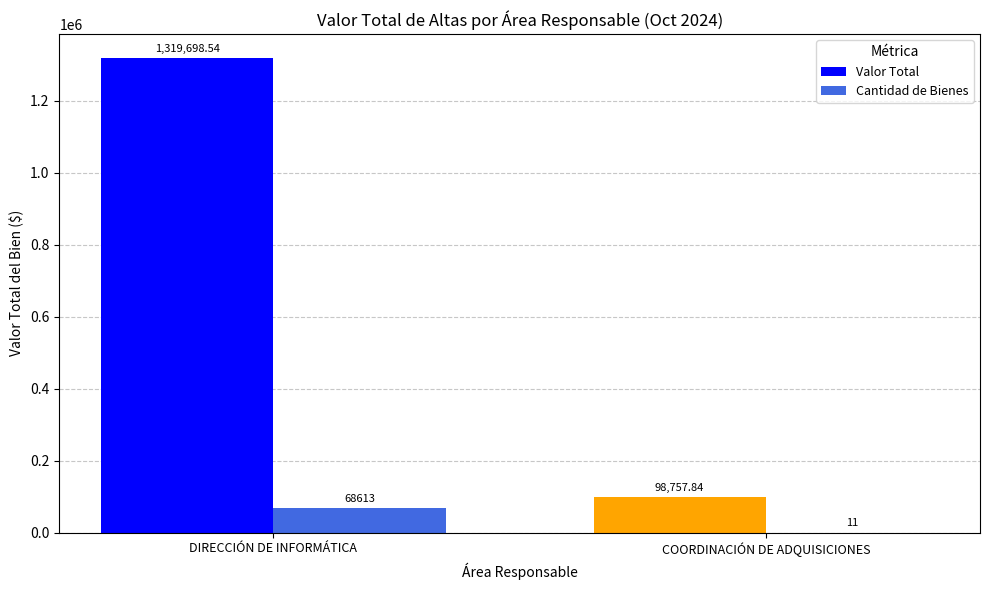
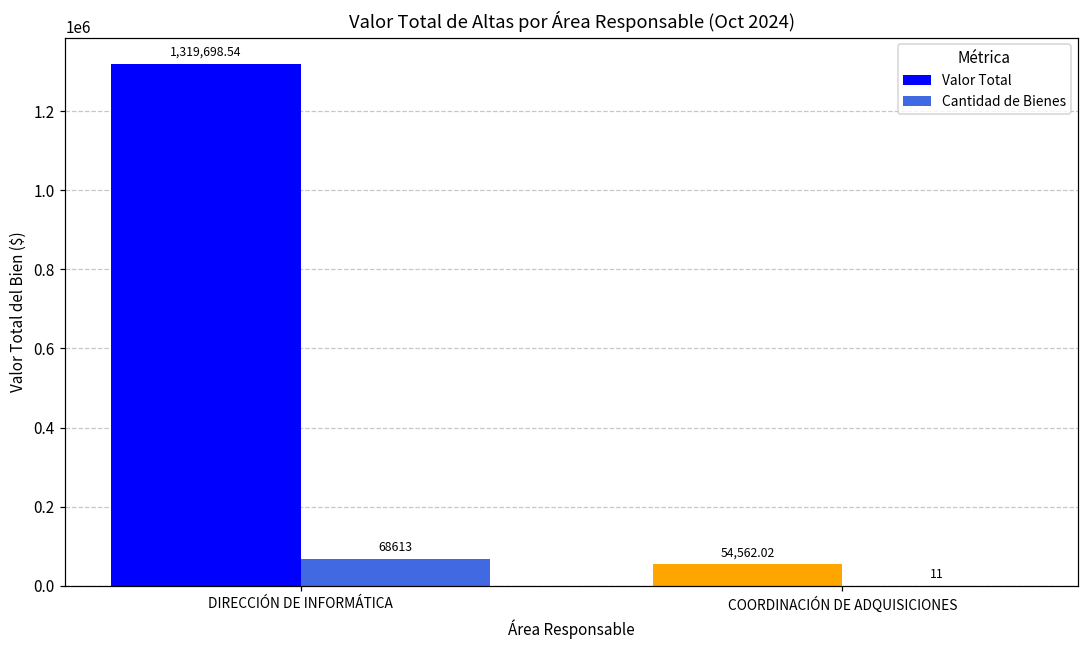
Valor Total, COORDINACIÓN DE ADQUISICIONES: 98,757.84 -> 54,562.02
